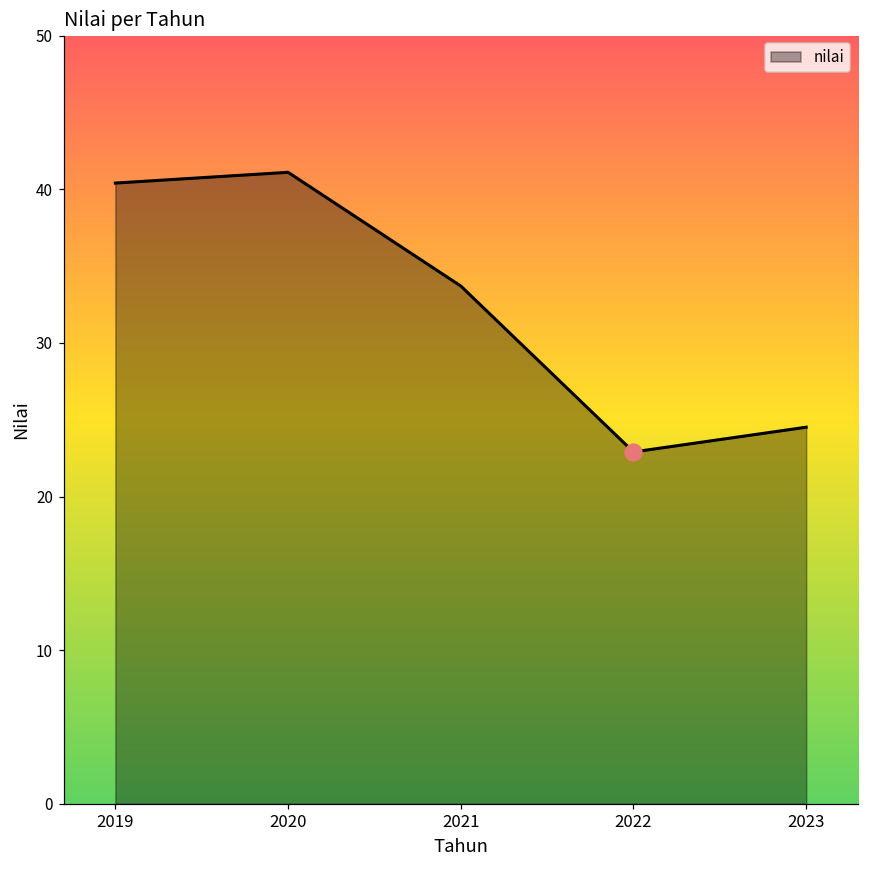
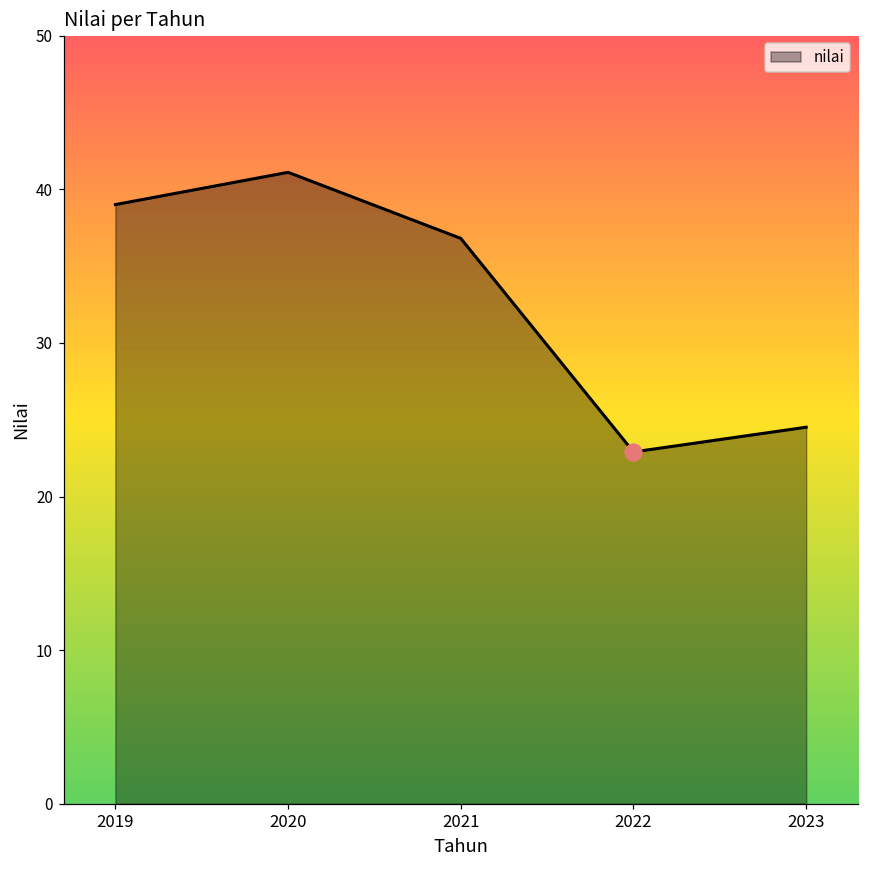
nilai, 2019: 40.4 -> 39.0
nilai, 2021: 33.7 -> 36.8
